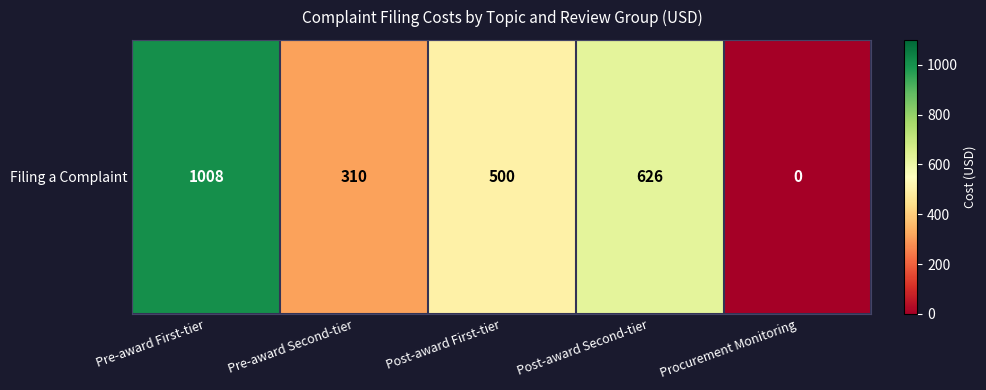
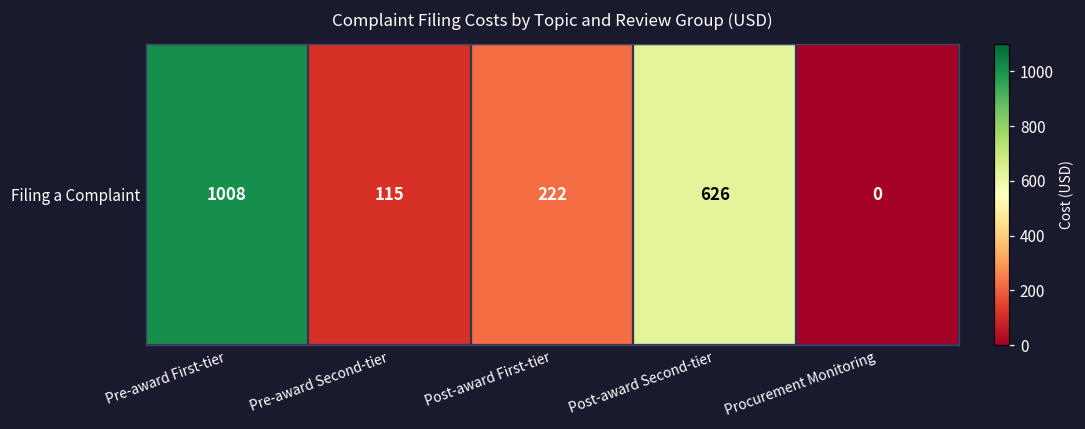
Filing a Complaint, Pre-award Second-tier: 310 -> 115
Filing a Complaint, Post-award First-tier: 500 -> 222
